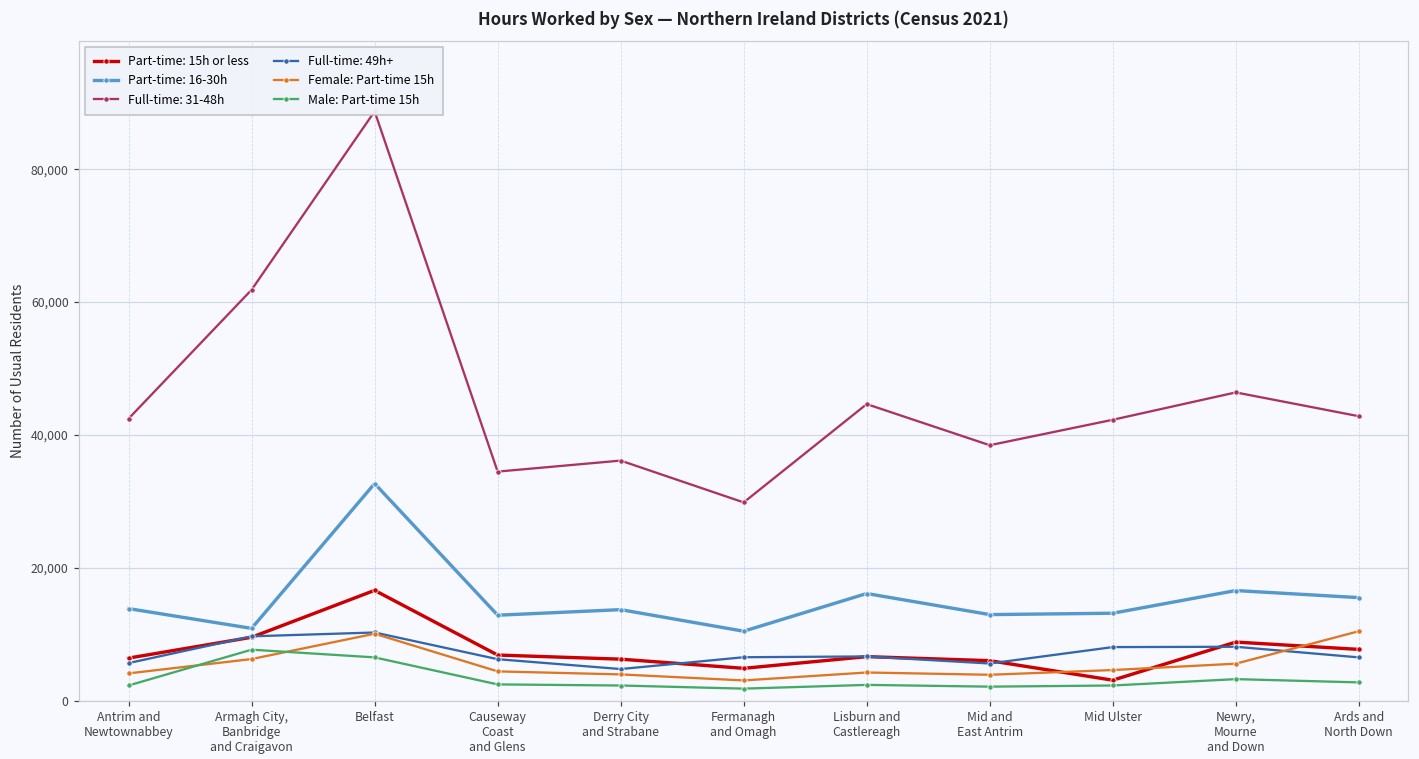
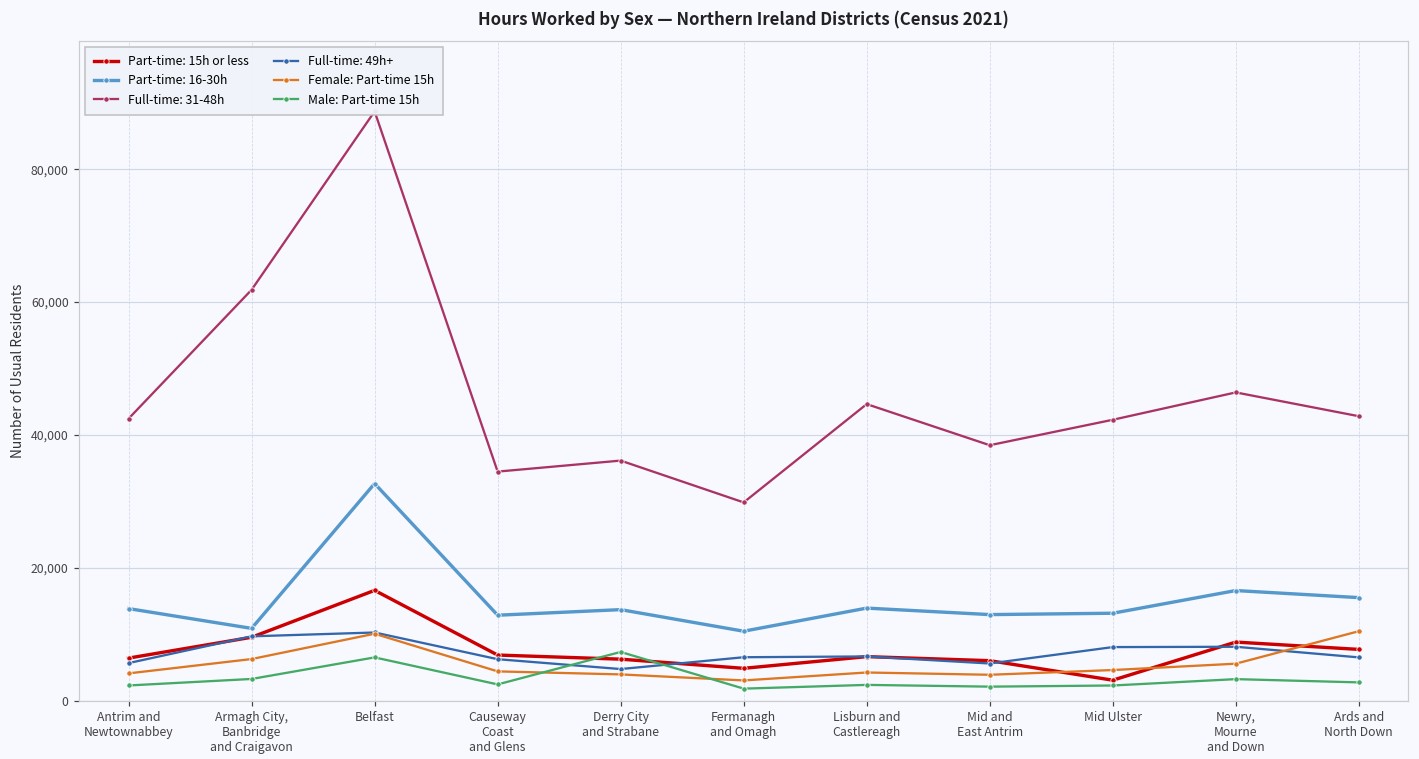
Male: Part-time 15h, Armagh City, Banbridge and Craigavon: 8,000 -> 3,000
Male: Part-time 15h, Derry City and Strabane: 2,000 -> 7,000
Part-time: 16-30h, Lisburn and Castlereagh: 16,000 -> 14,000
